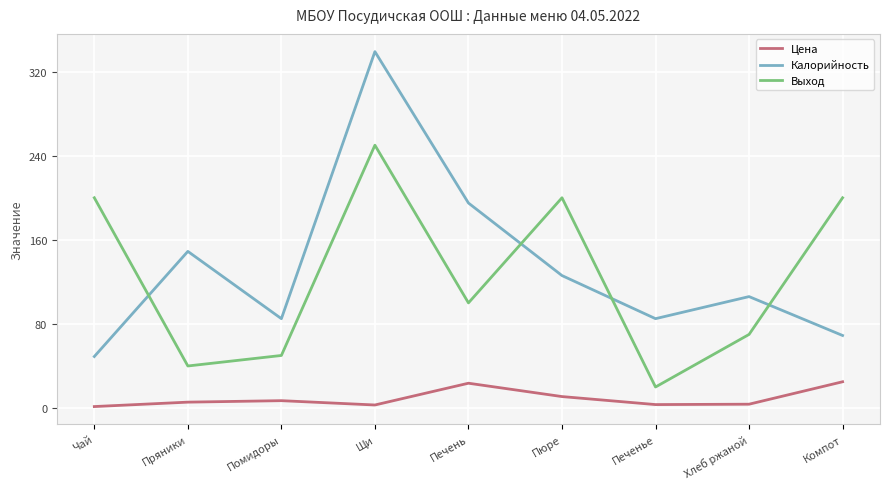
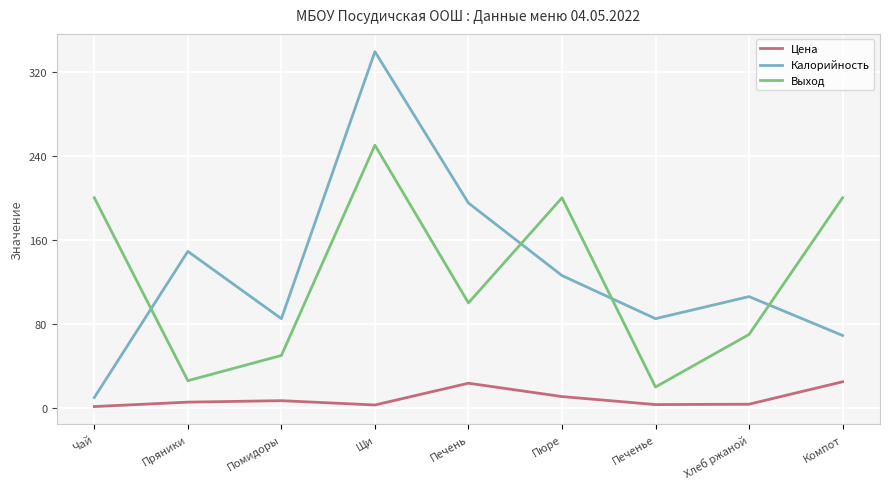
Калорийность, Чай: 49 -> 10
Выход, Пряники: 40 -> 26
